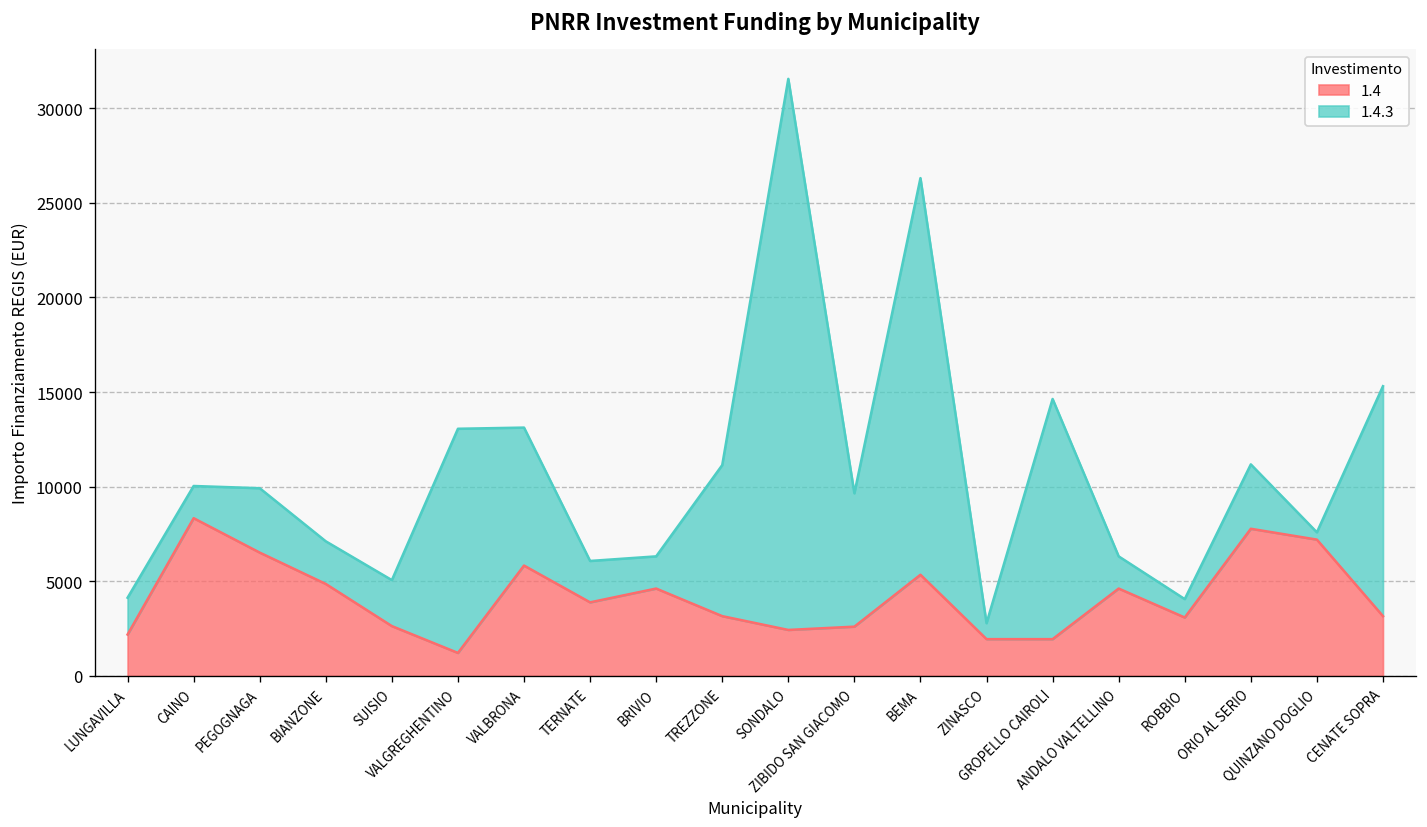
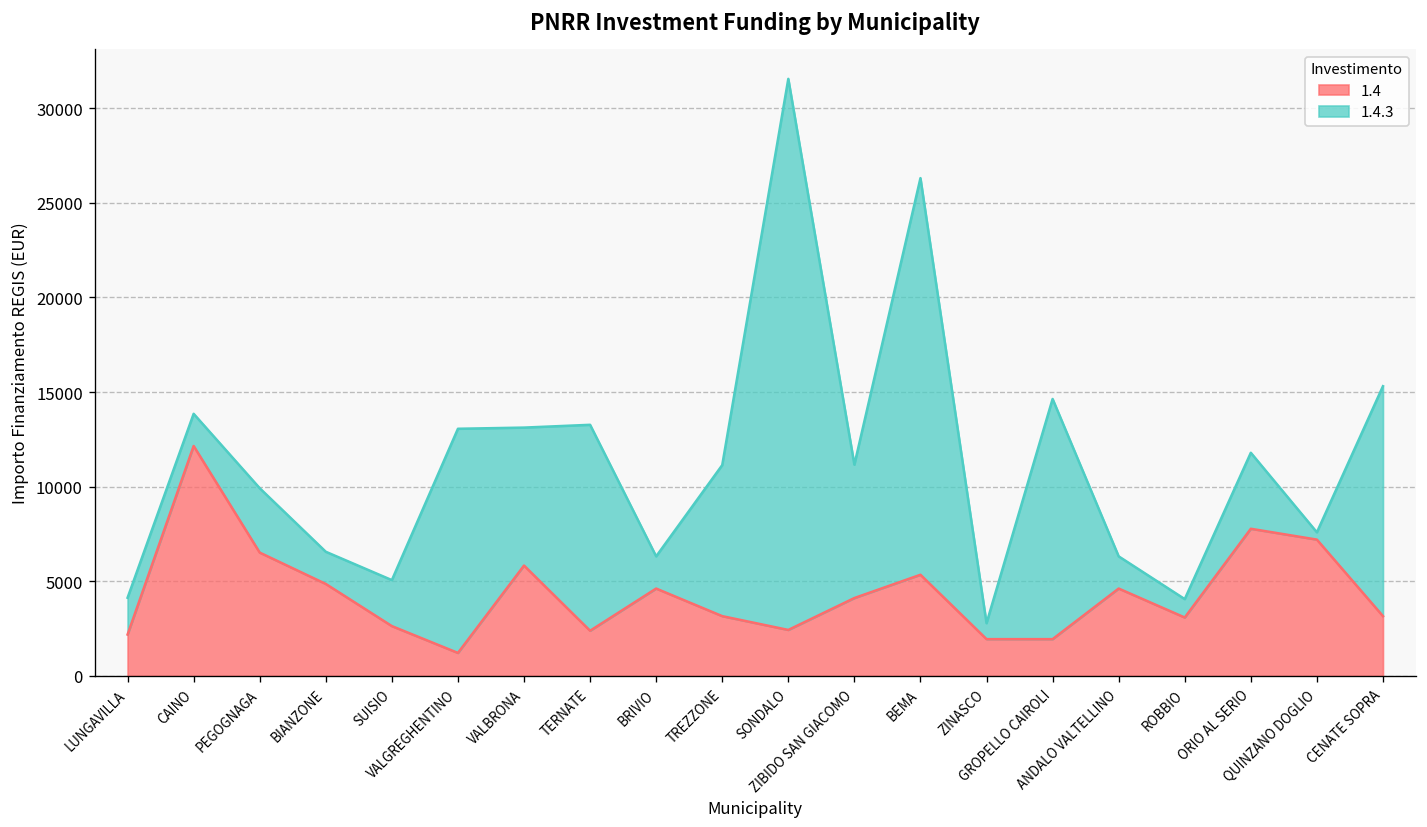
1.4, CAINO: 8300 -> 12200
1.4.3, BIANZONE: 2300 -> 1700
1.4, TERNATE: 3900 -> 2400
1.4.3, TERNATE: 2200 -> 10900
1.4, ZIBIDO SAN GIACOMO: 2600 -> 4100
1.4.3, ORIO AL SERIO: 3400 -> 4000
